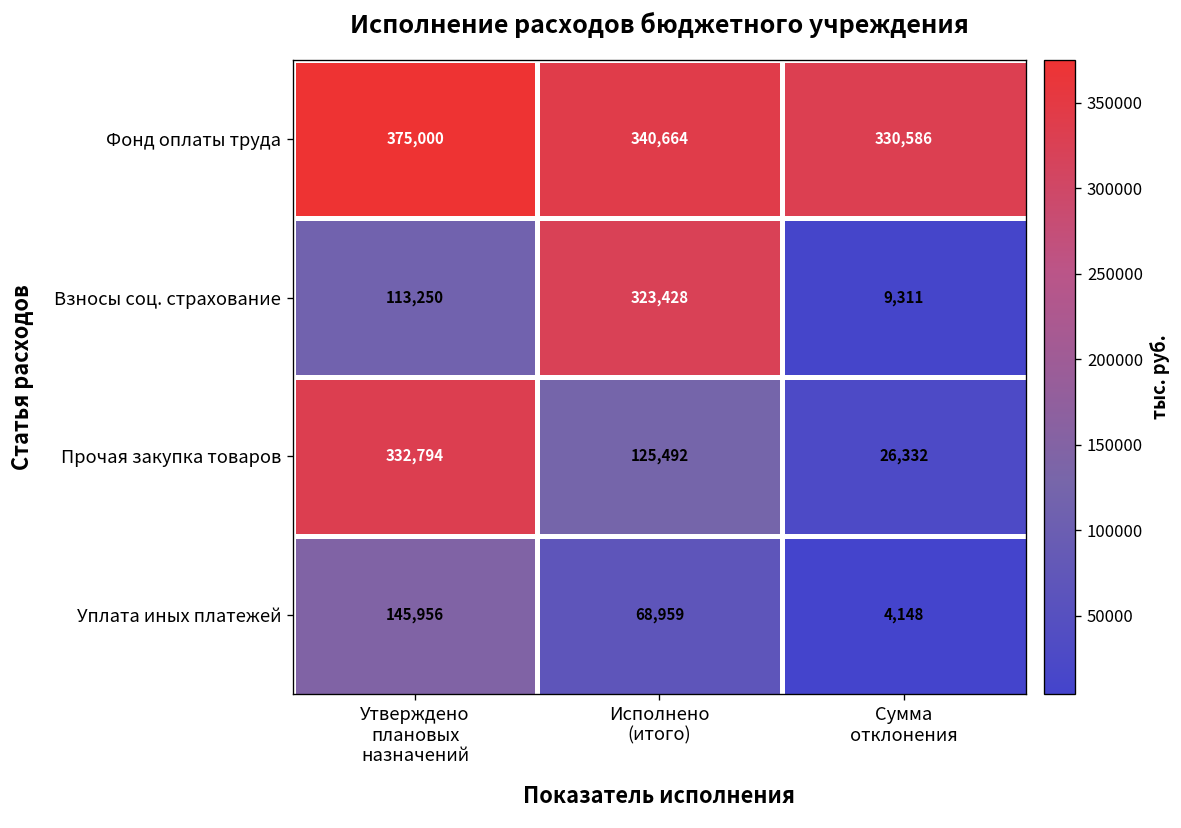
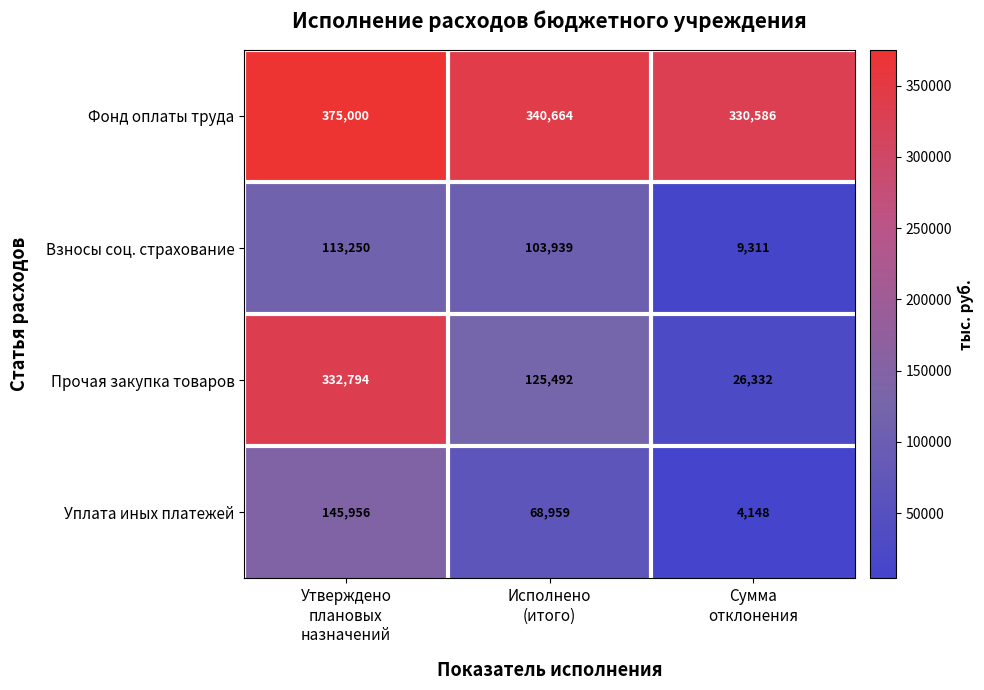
Взносы соц. страхование, Исполнено (итого): 323,428 -> 103,939
